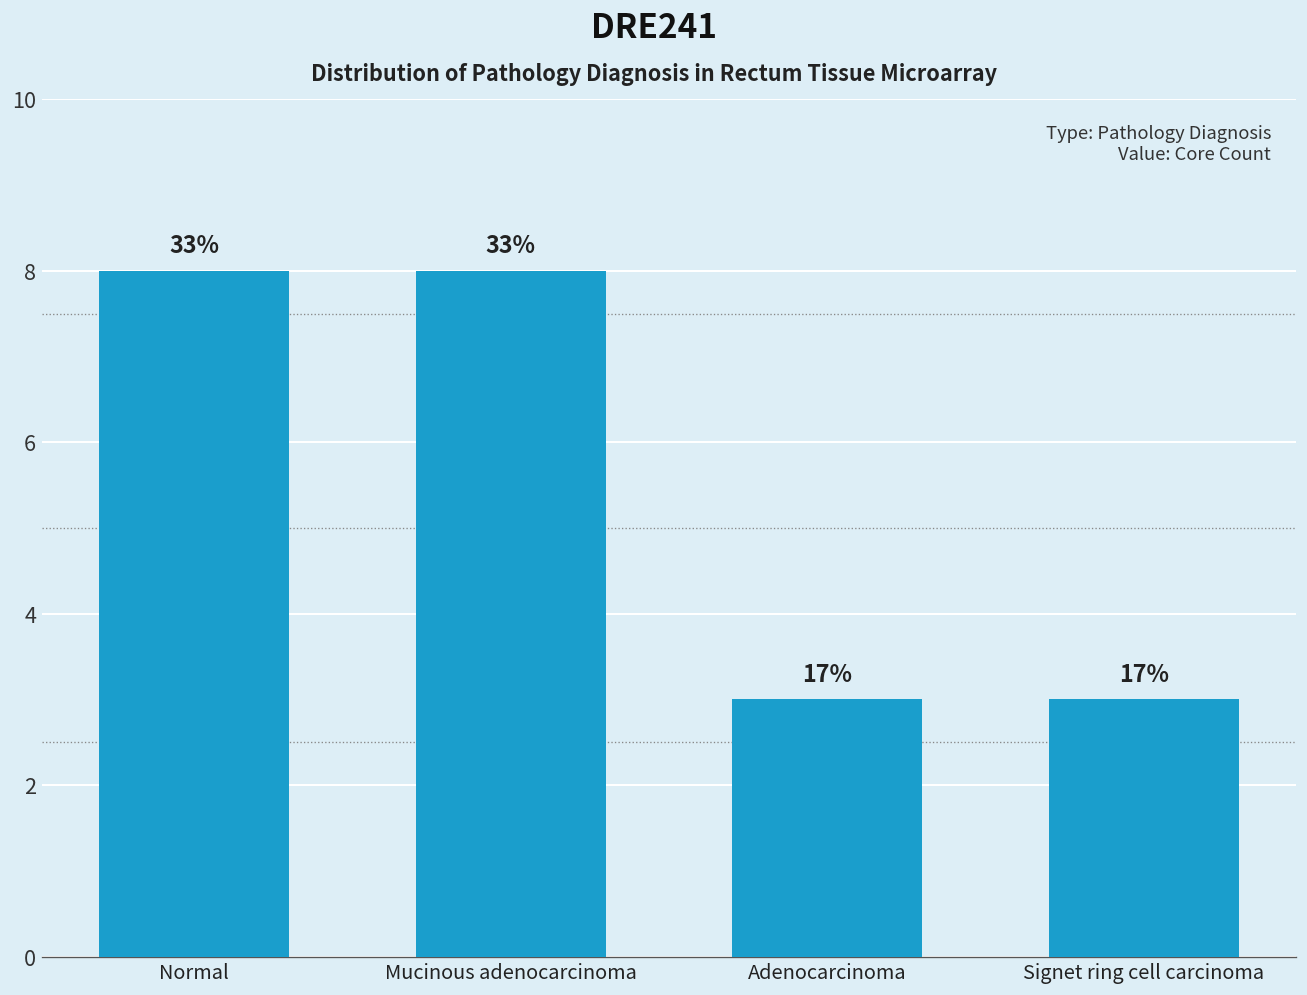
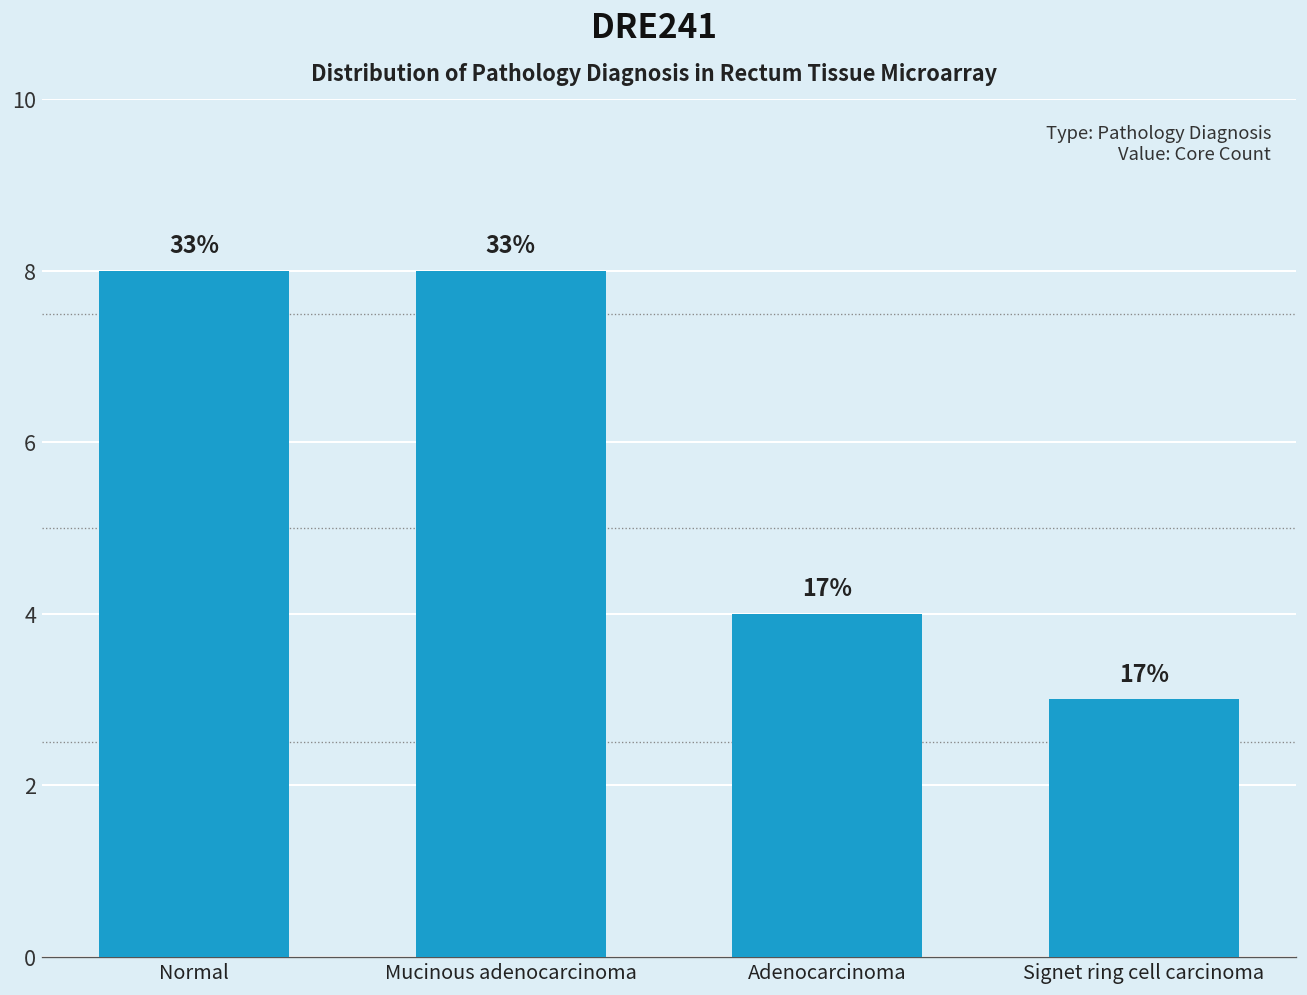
Adenocarcinoma: 3 -> 4
